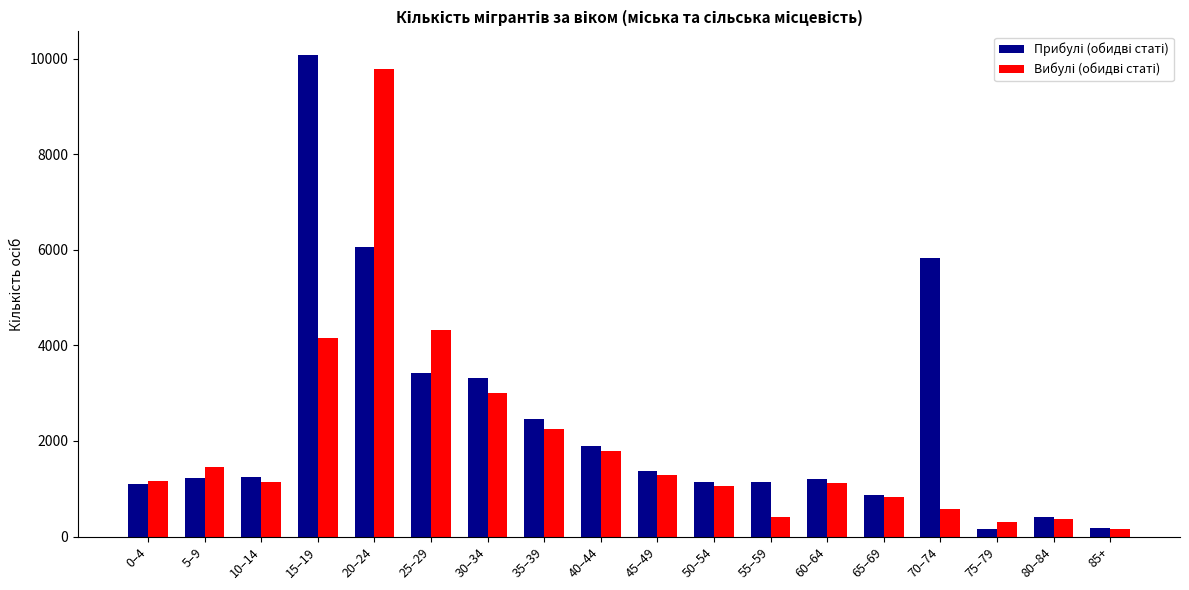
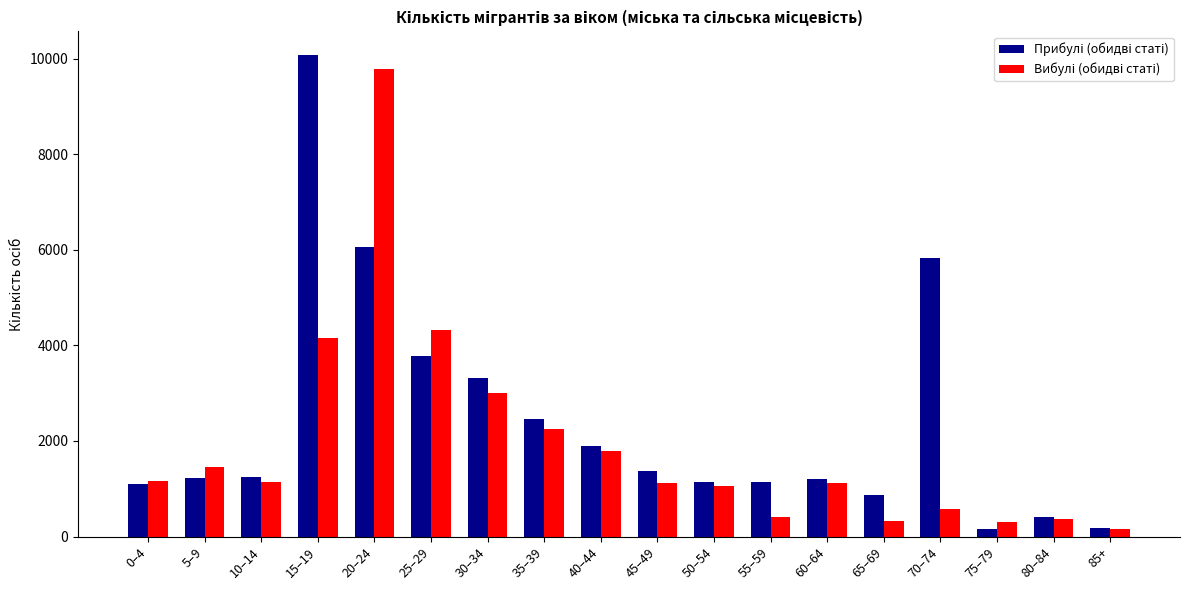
Прибулі (обидві статі), 25–29: 3400 -> 3800
Вибулі (обидві статі), 45–49: 1300 -> 1100
Вибулі (обидві статі), 65–69: 800 -> 300
